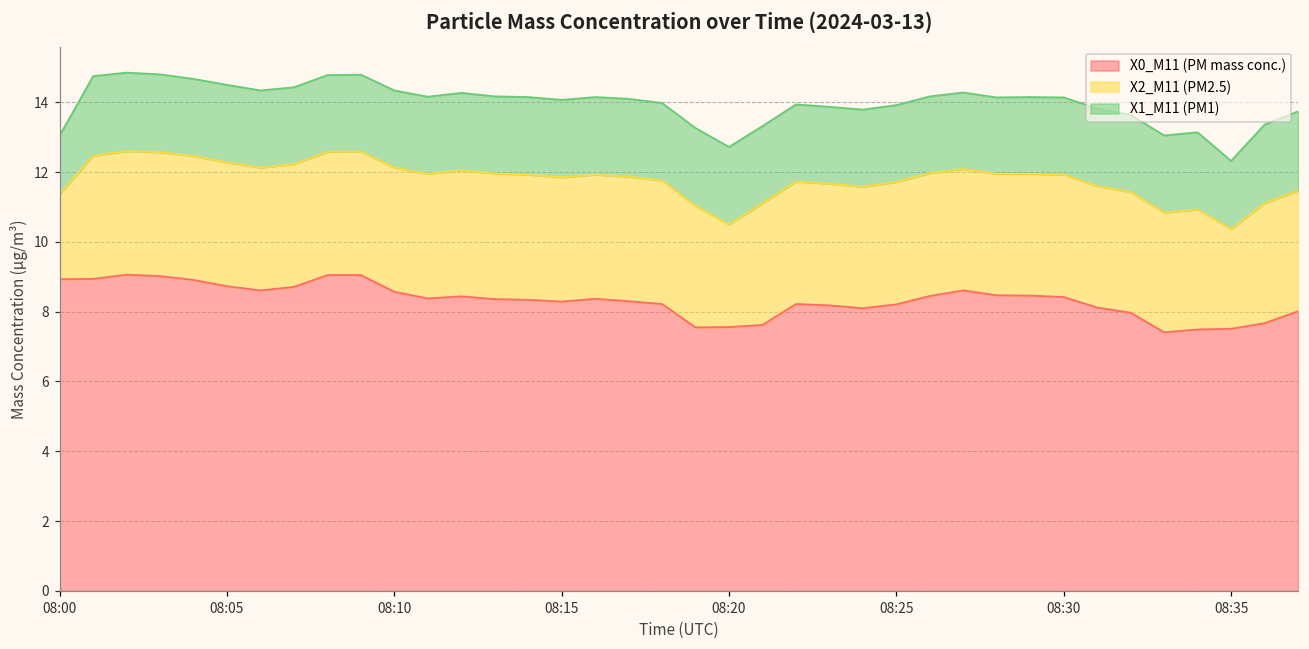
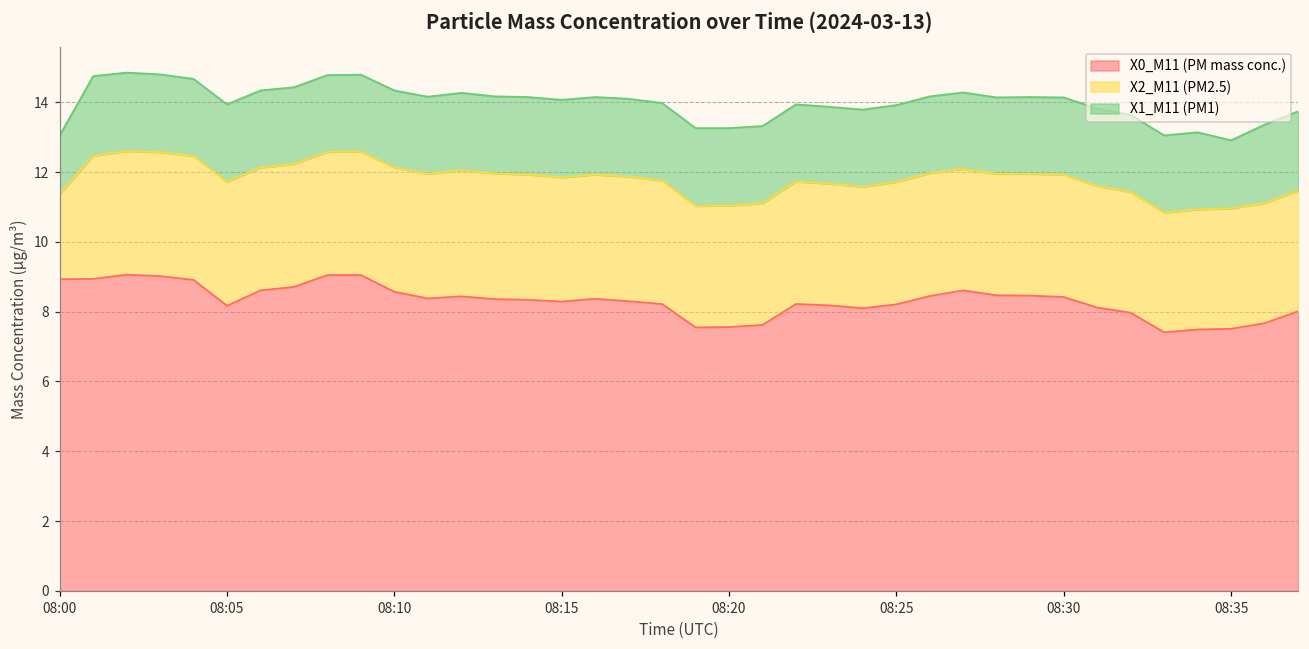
X0_M11 (PM mass conc.), 08:05: 8.7 -> 8.2
X2_M11 (PM2.5), 08:20: 2.9 -> 3.5
X2_M11 (PM2.5), 08:35: 2.9 -> 3.5
